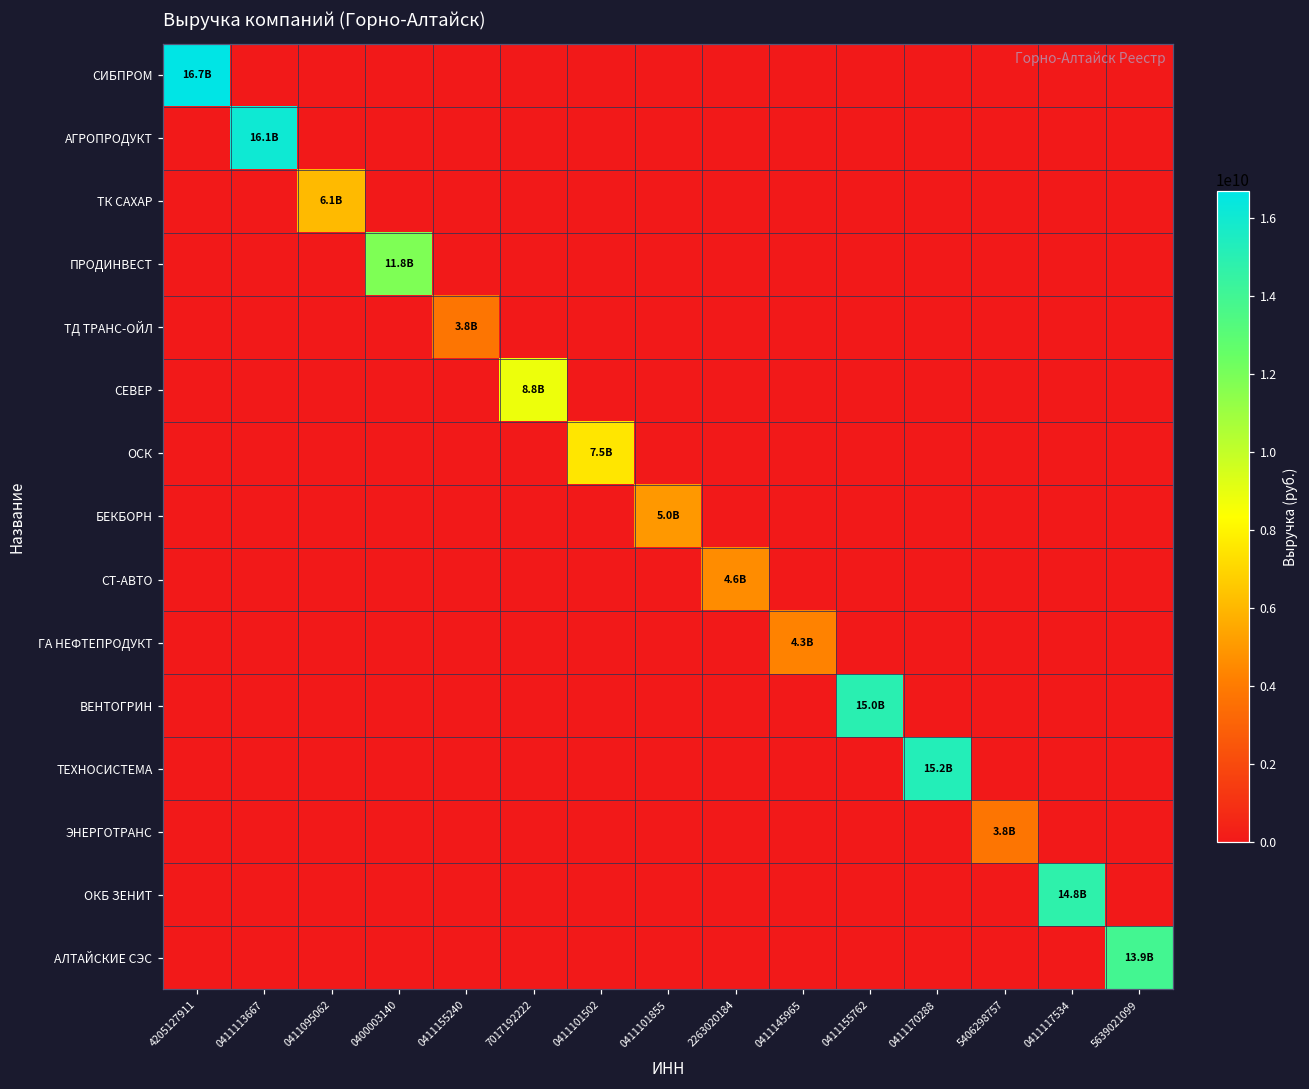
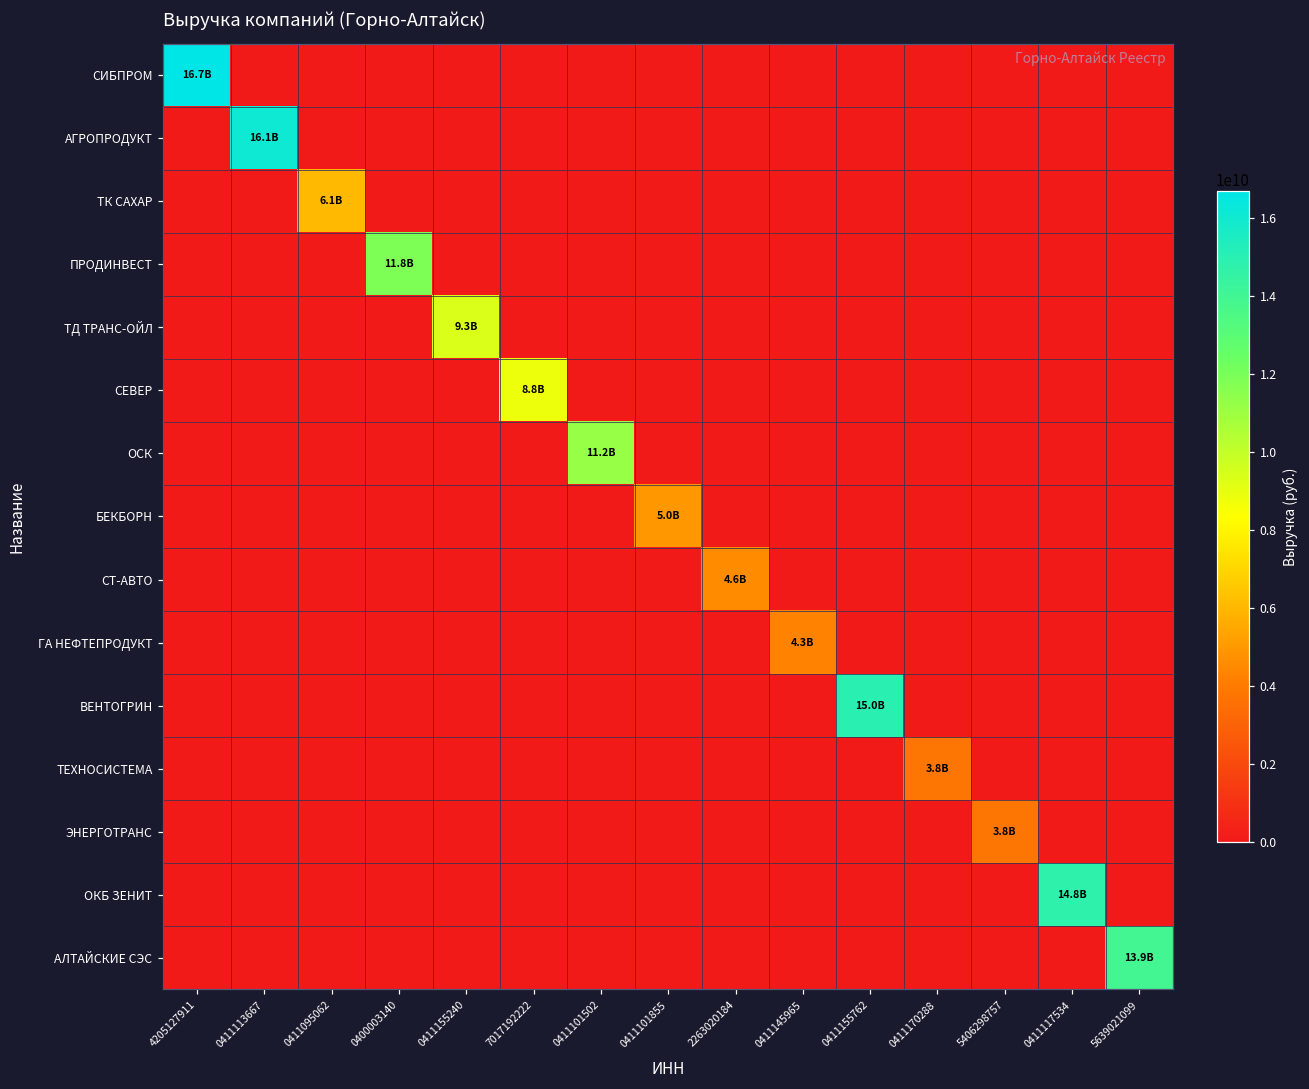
ТД ТРАНС-ОЙЛ, 0411155240: 3.8B -> 9.3B
ОСК, 0411101502: 7.5B -> 11.2B
ТЕХНОСИСТЕМА, 0411170288: 15.2B -> 3.8B
